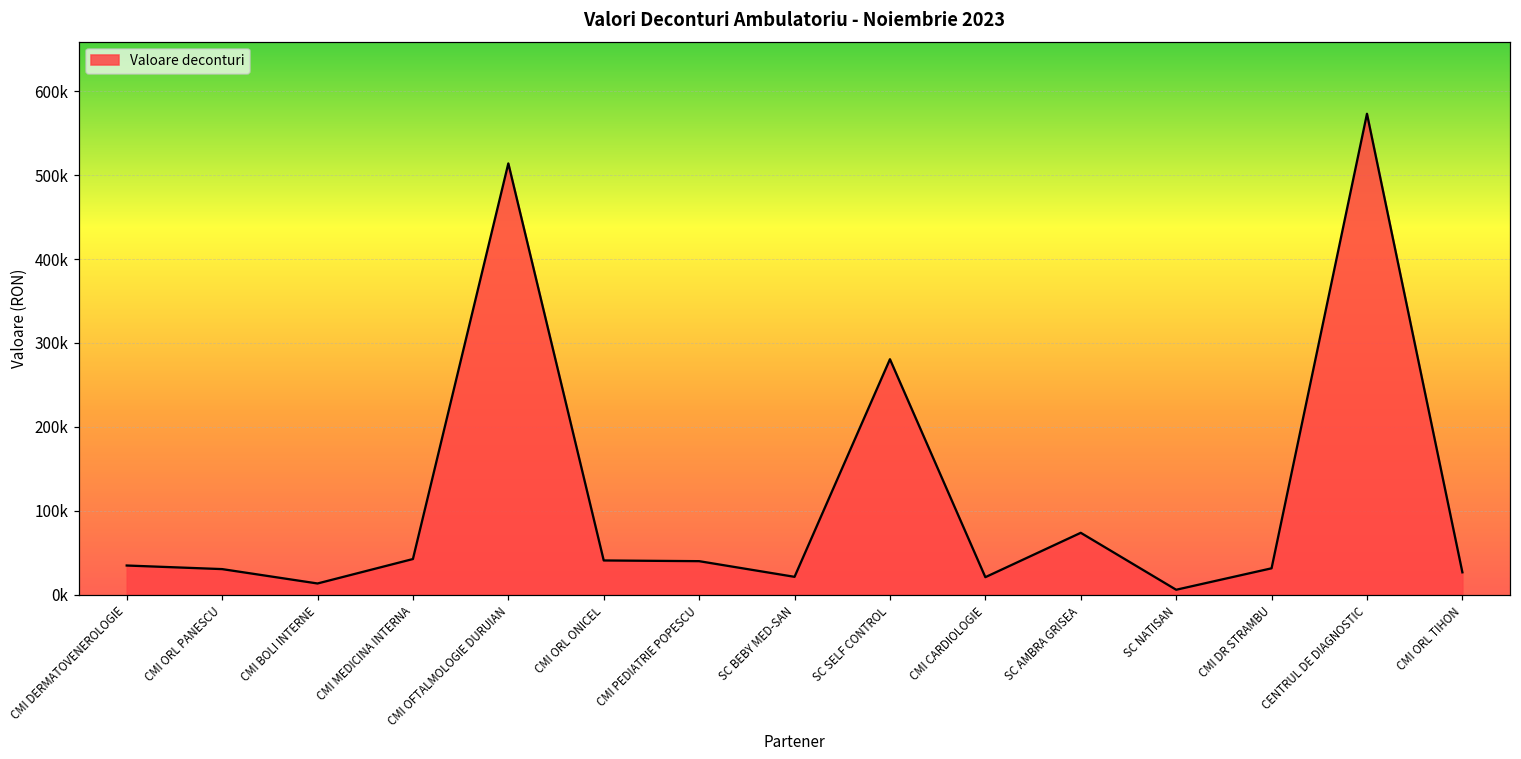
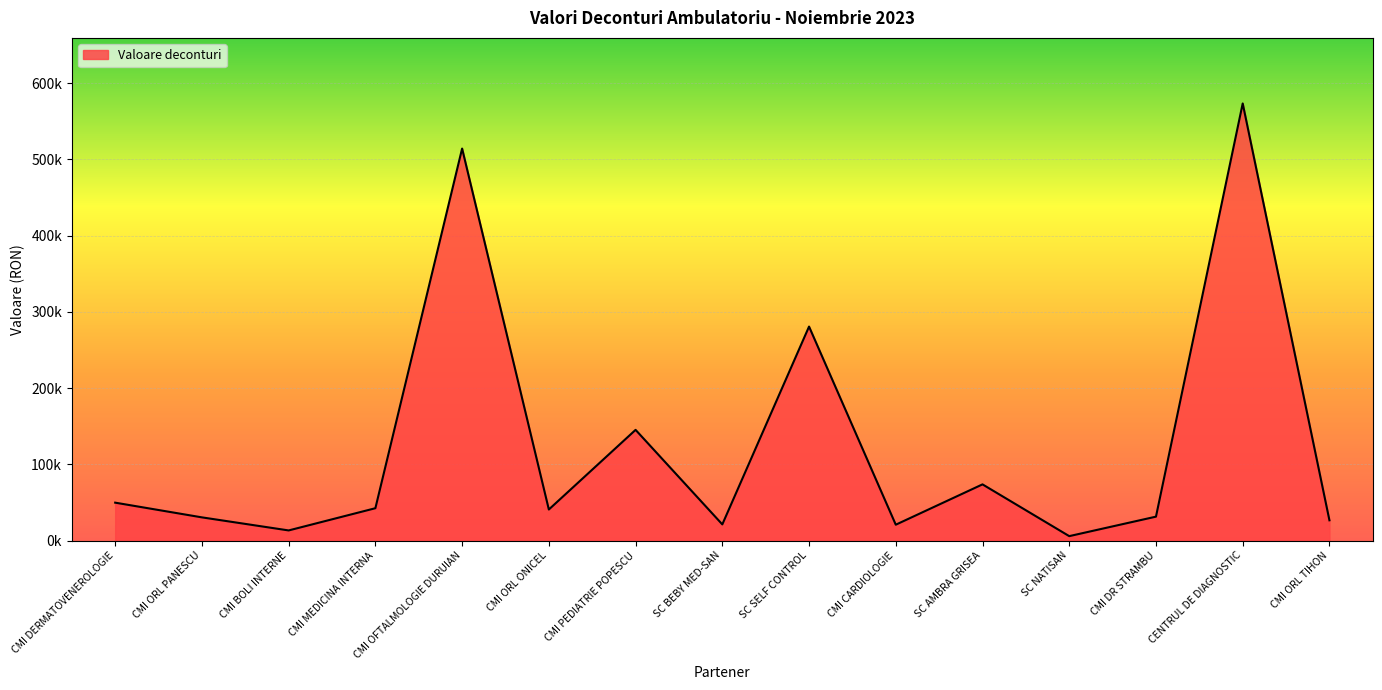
CMI DERMATOVENEROLOGIE: 30000 -> 50000
CMI PEDIATRIE POPESCU: 40000 -> 150000
